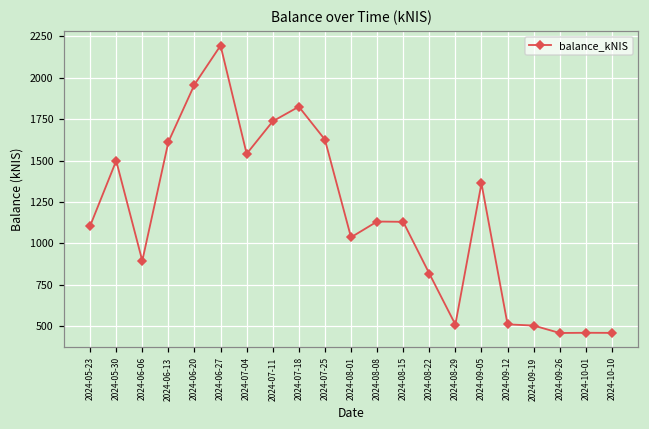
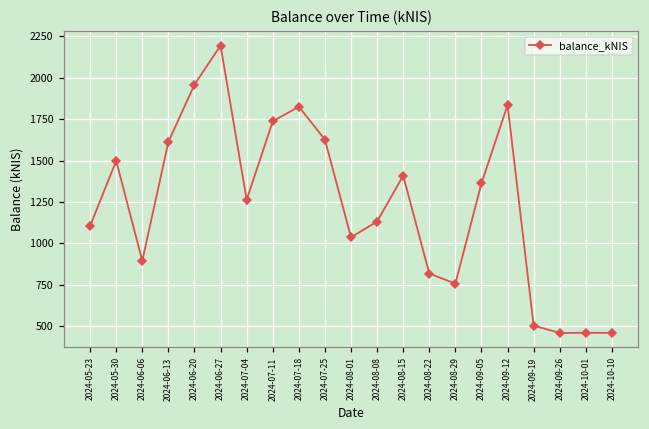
2024-07-04: 1540 -> 1260
2024-08-15: 1130 -> 1410
2024-08-29: 510 -> 760
2024-09-12: 510 -> 1840
